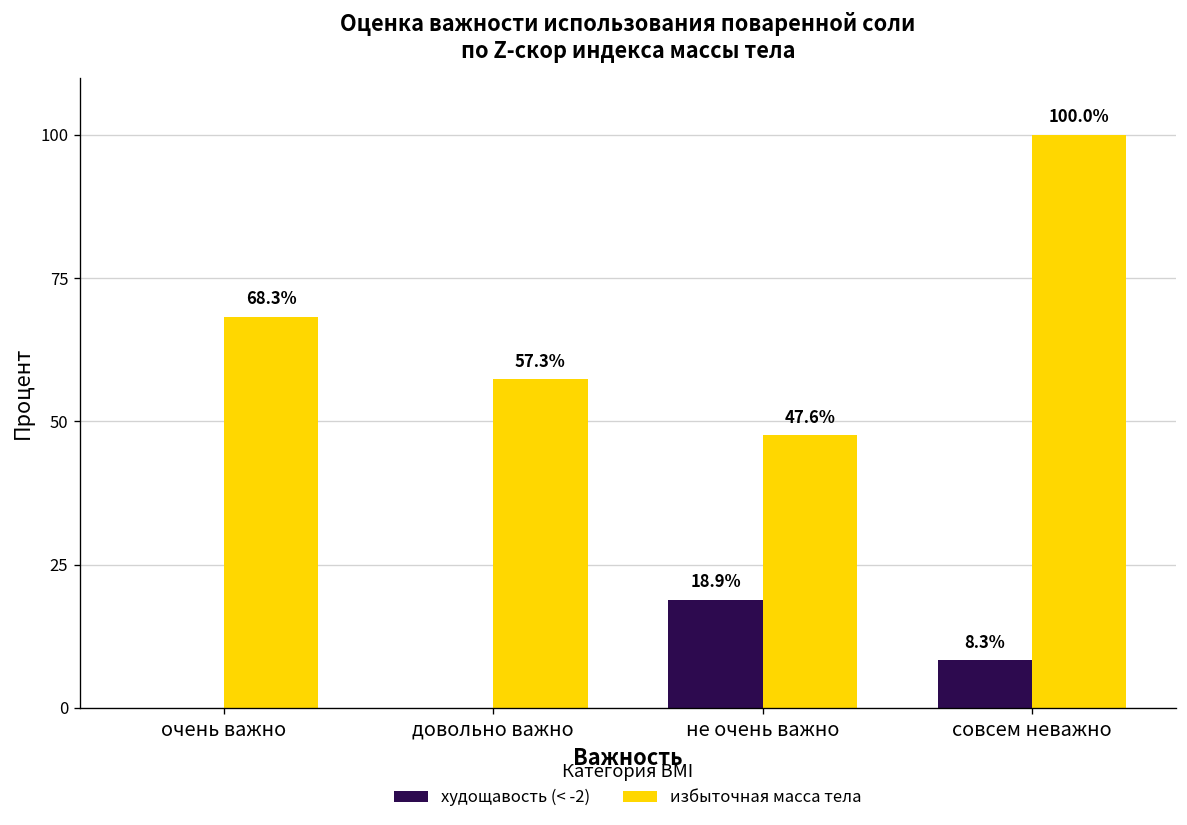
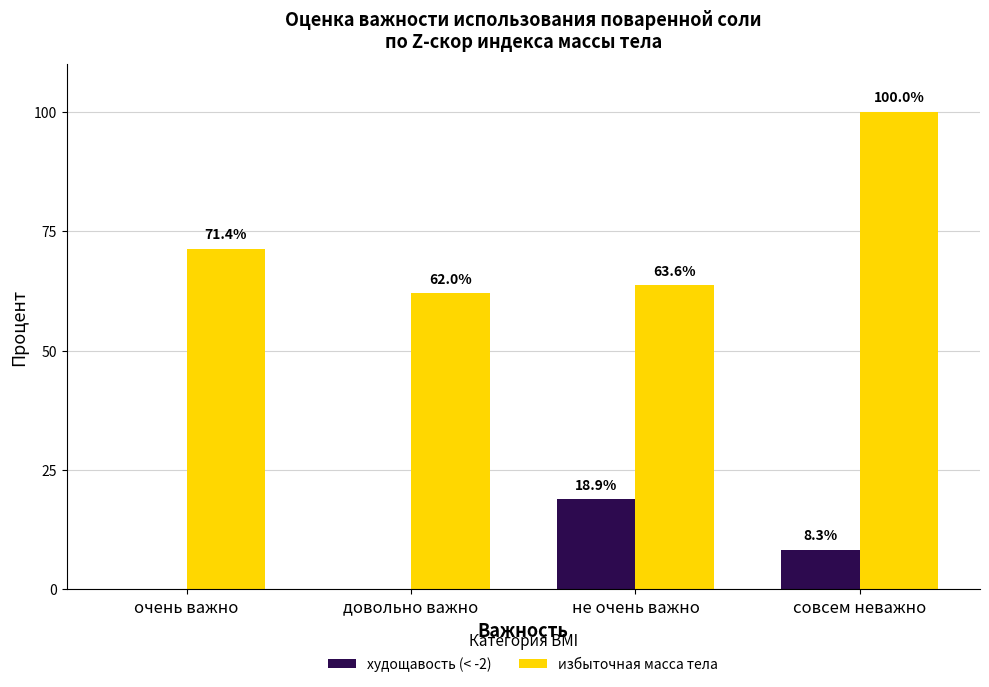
избыточная масса тела, очень важно: 68.3% -> 71.4%
избыточная масса тела, довольно важно: 57.3% -> 62.0%
избыточная масса тела, не очень важно: 47.6% -> 63.6%
